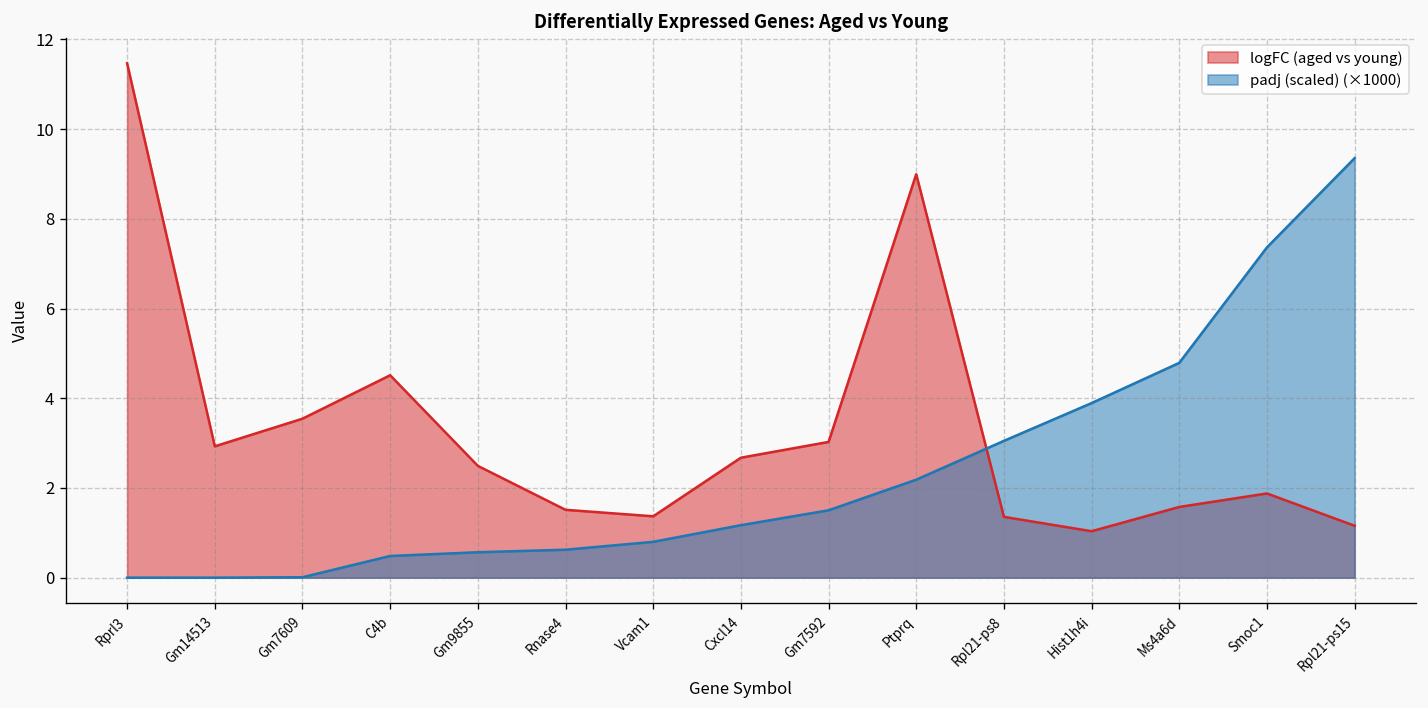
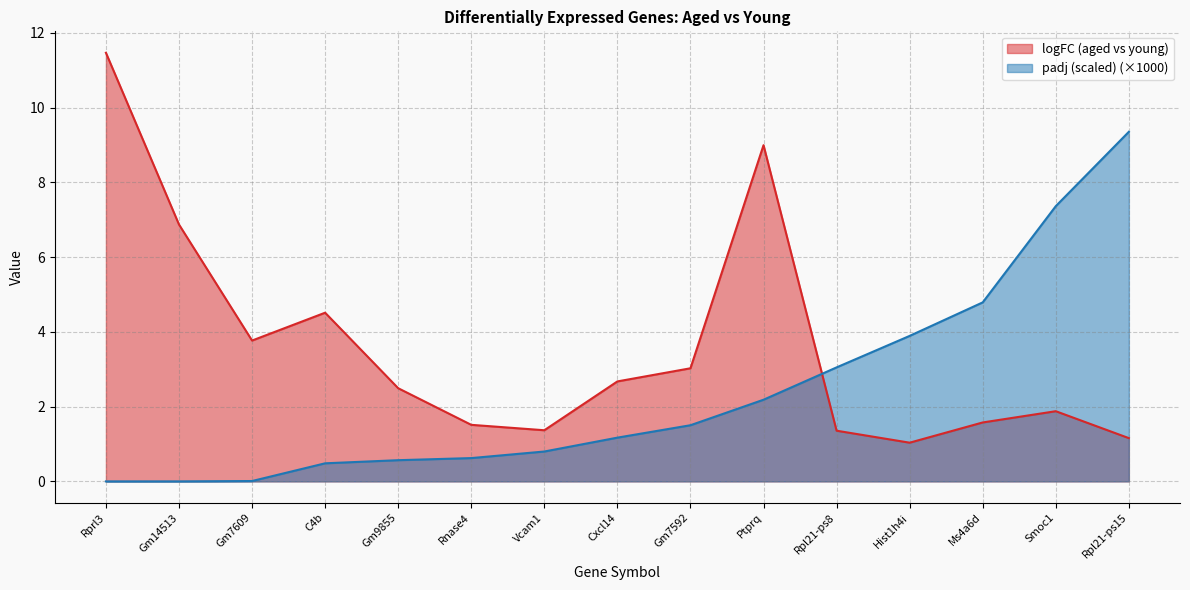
logFC (aged vs young), Gm14513: 2.9 -> 6.9
logFC (aged vs young), Gm7609: 3.5 -> 3.8
